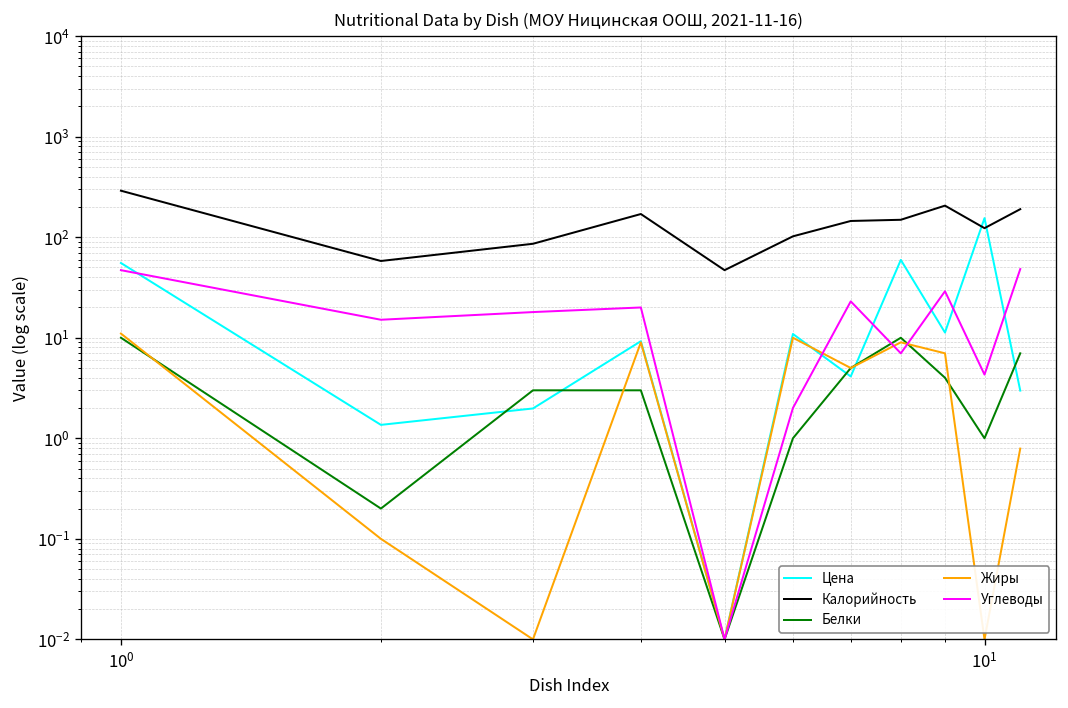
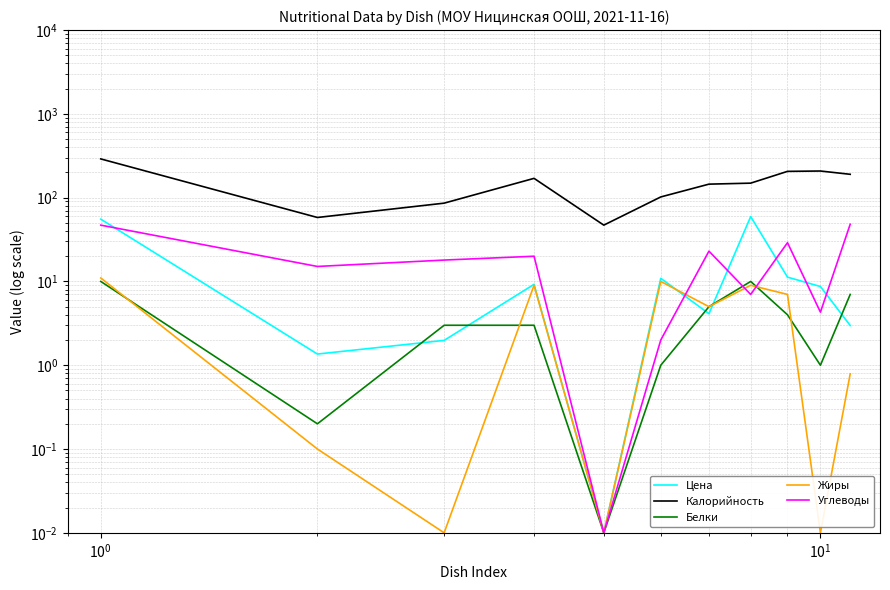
Цена, 10^1: 150 -> 9
Калорийность, 10^1: 120 -> 210
